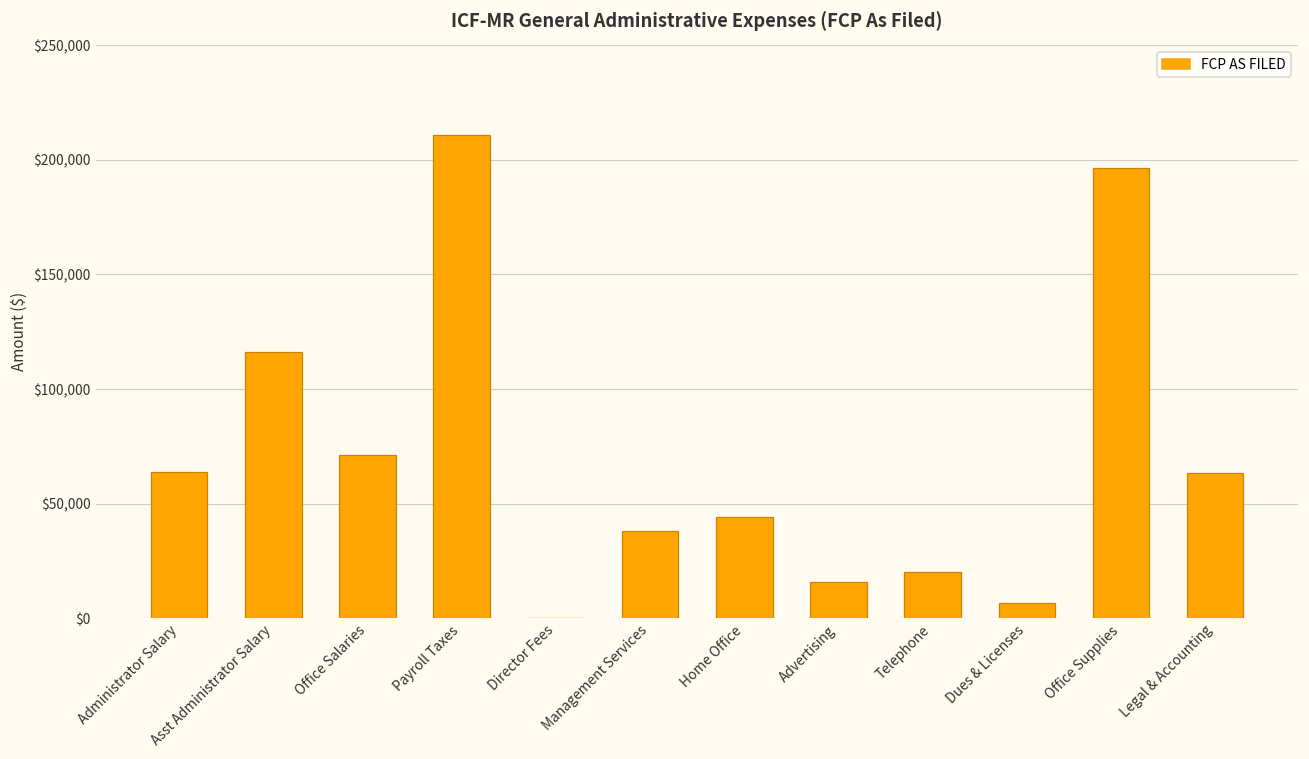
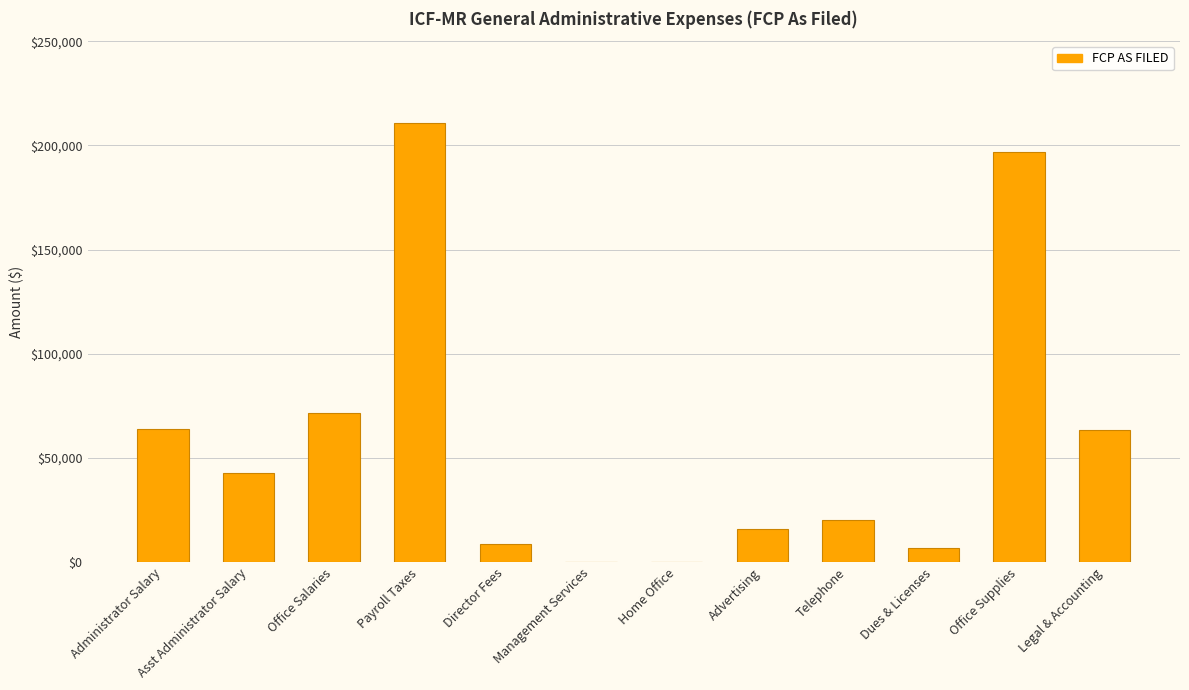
Asst Administrator Salary: $116,000 -> $43,000
Director Fees: $0 -> $9,000
Management Services: $38,000 -> $0
Home Office: $44,000 -> $0
